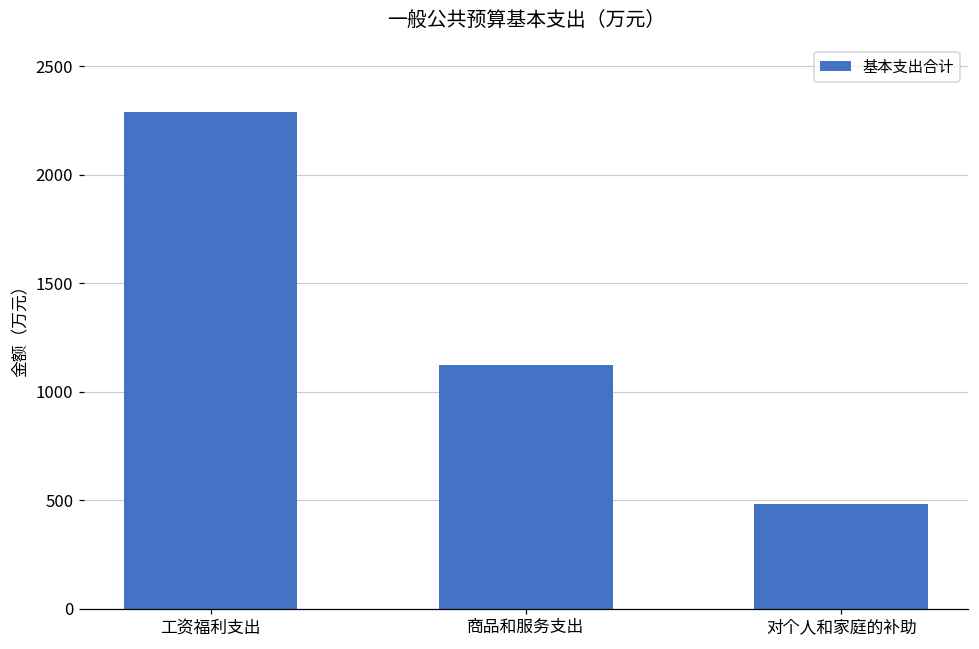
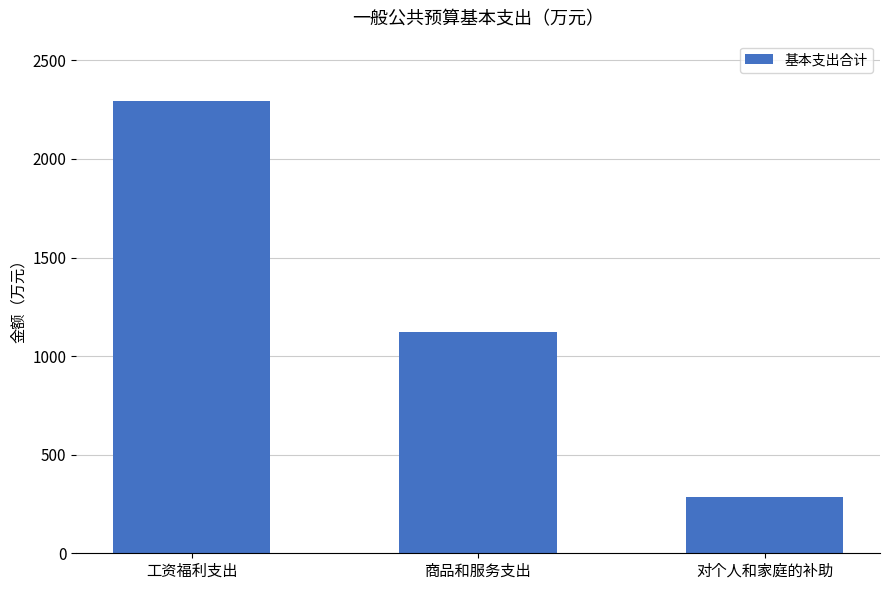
对个人和家庭的补助: 480 -> 290
